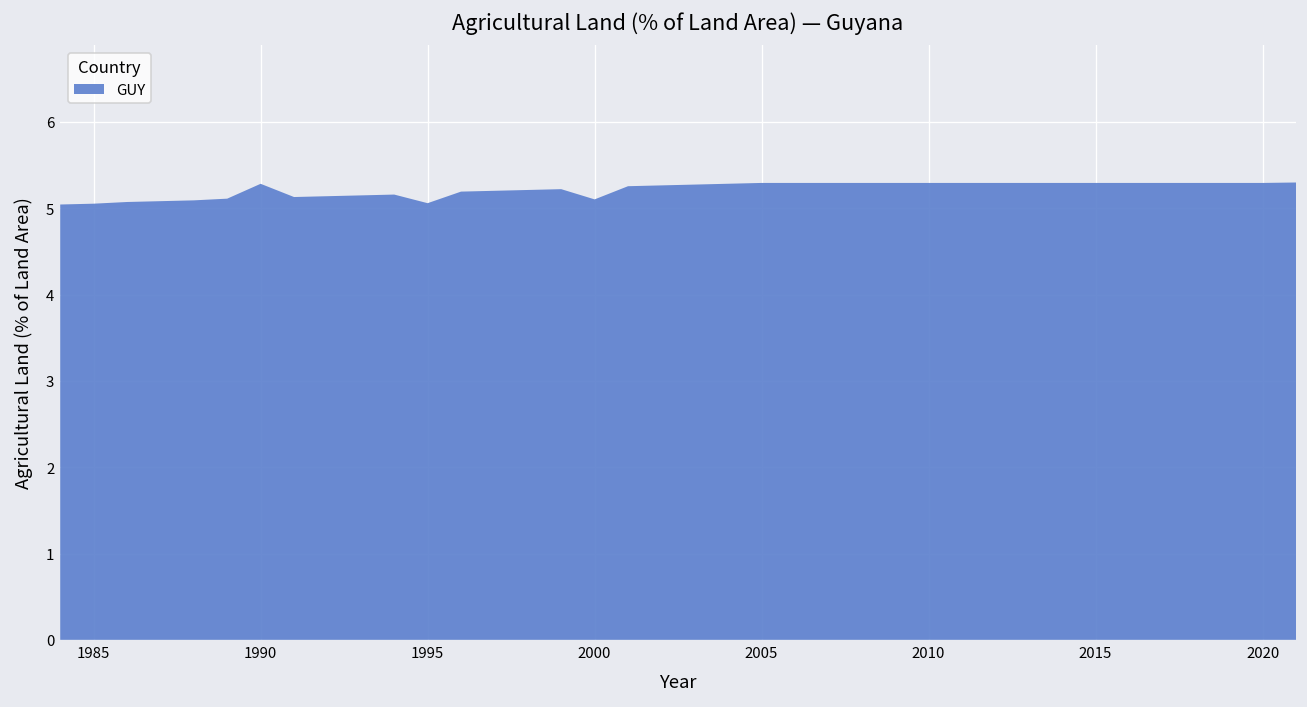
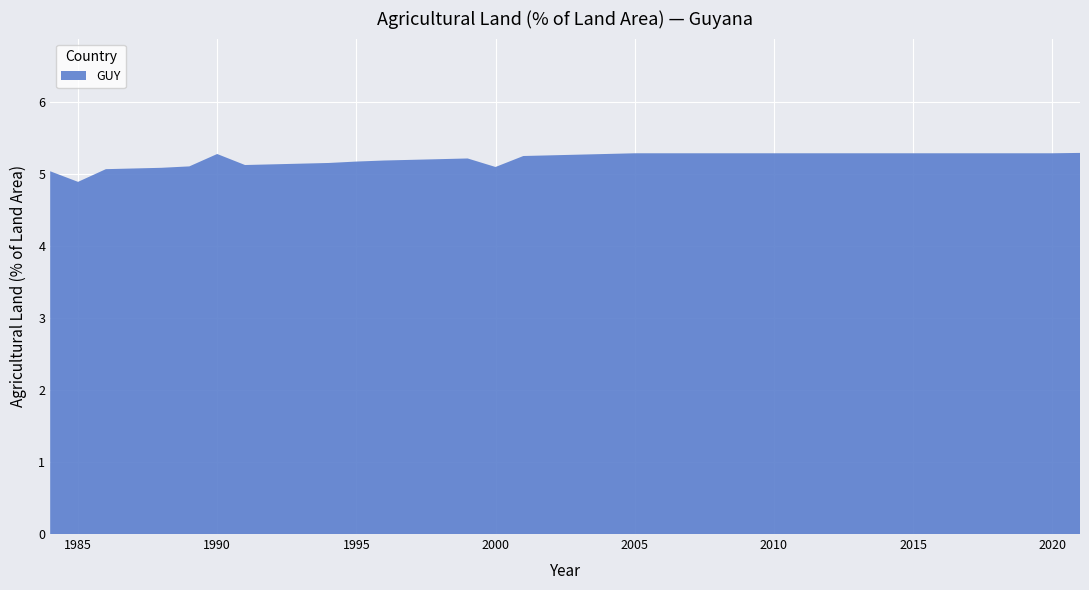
1985: 5.1 -> 4.9
1995: 5.1 -> 5.2
